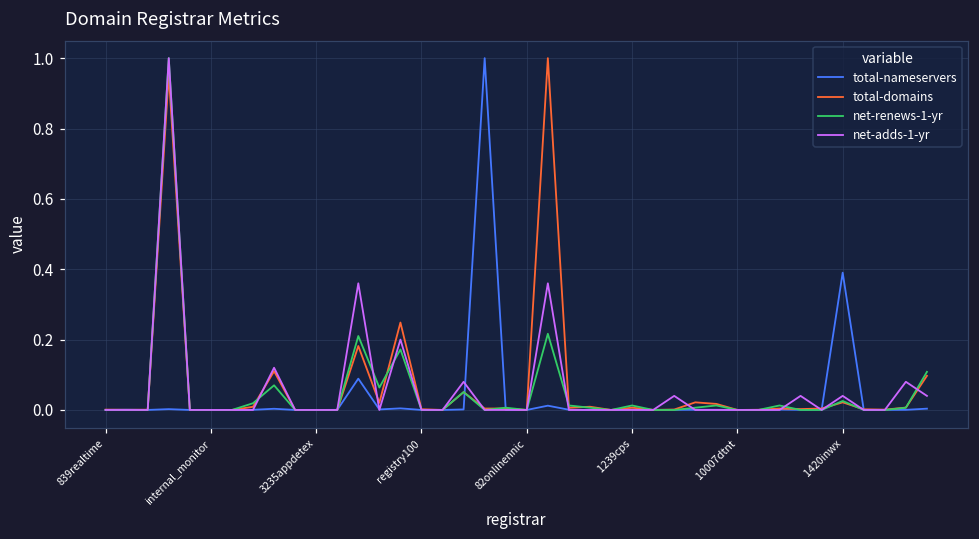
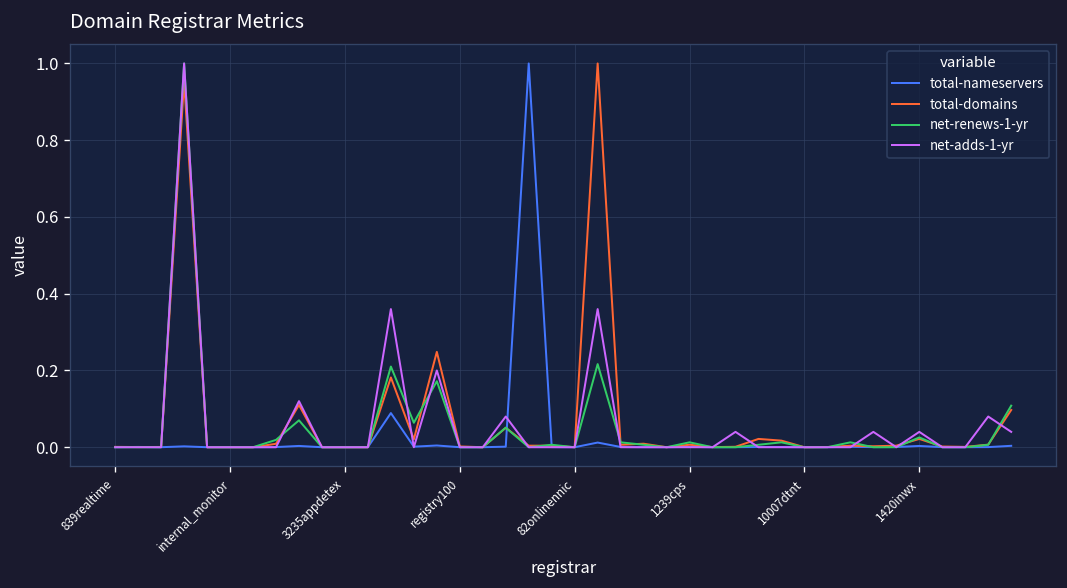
total-nameservers, 1420inwx: 0.39 -> 0.00
